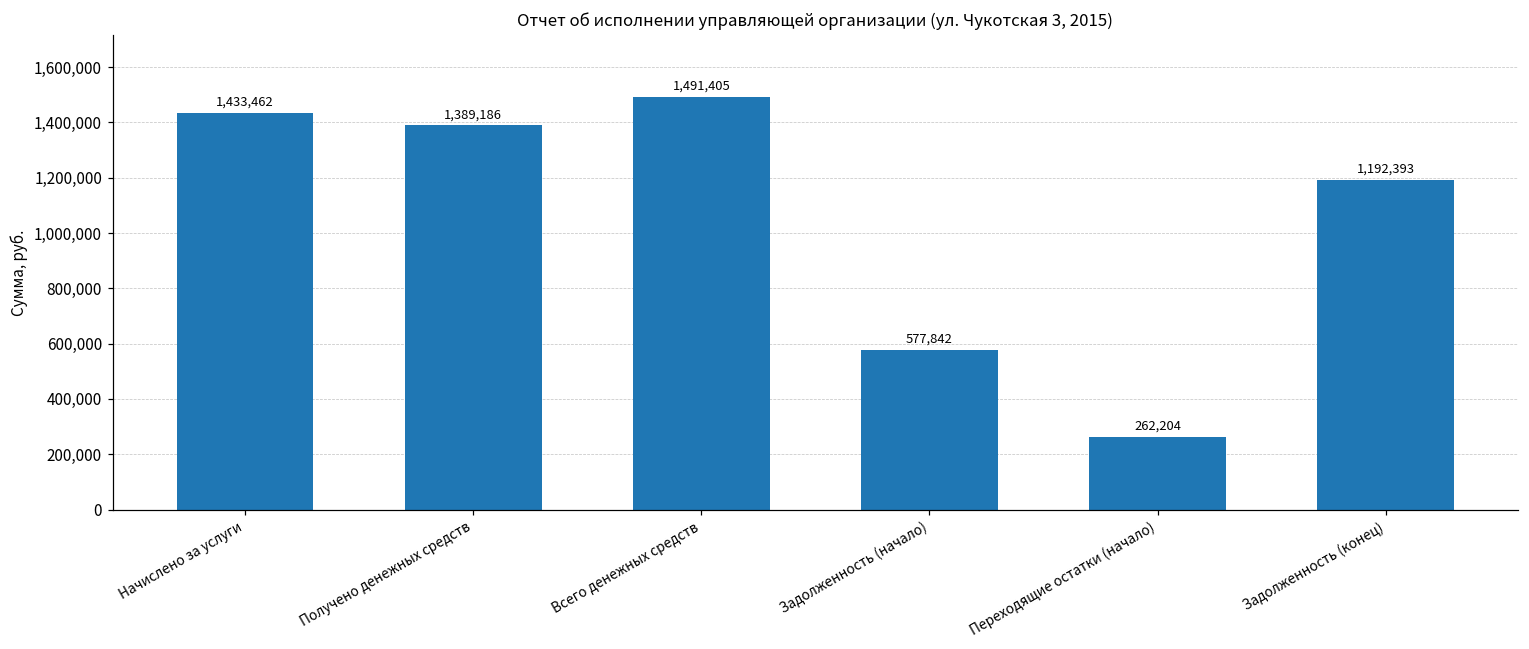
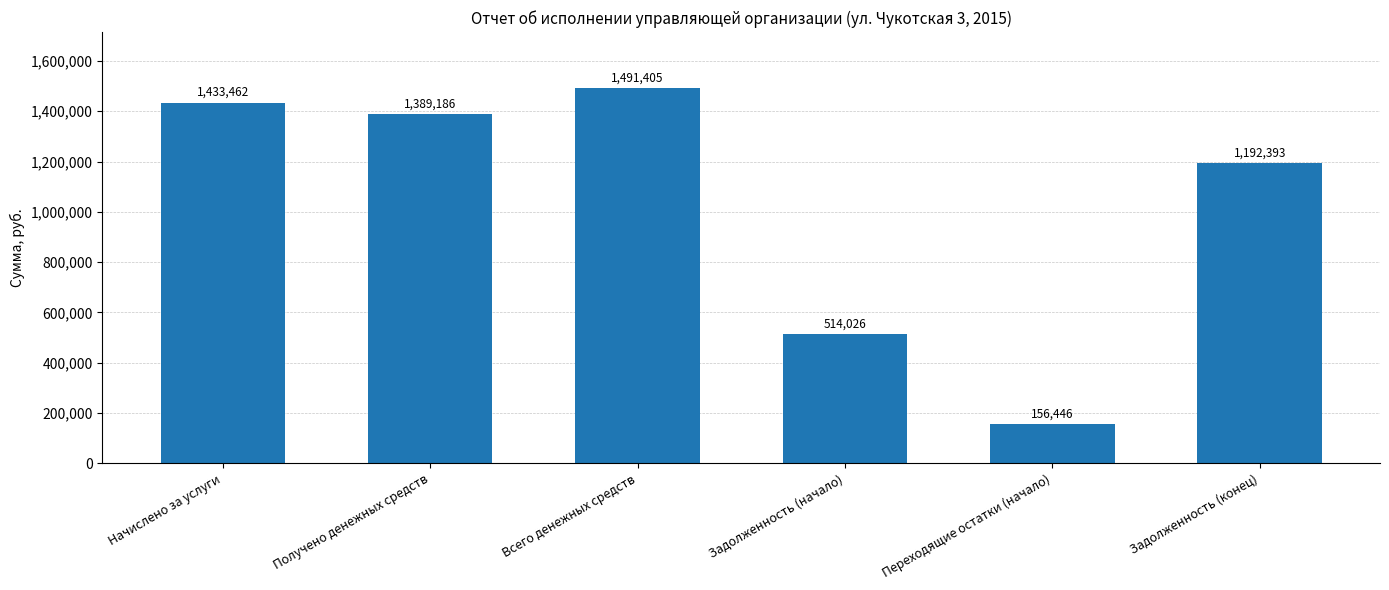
Задолженность (начало): 577,842 -> 514,026
Переходящие остатки (начало): 262,204 -> 156,446
